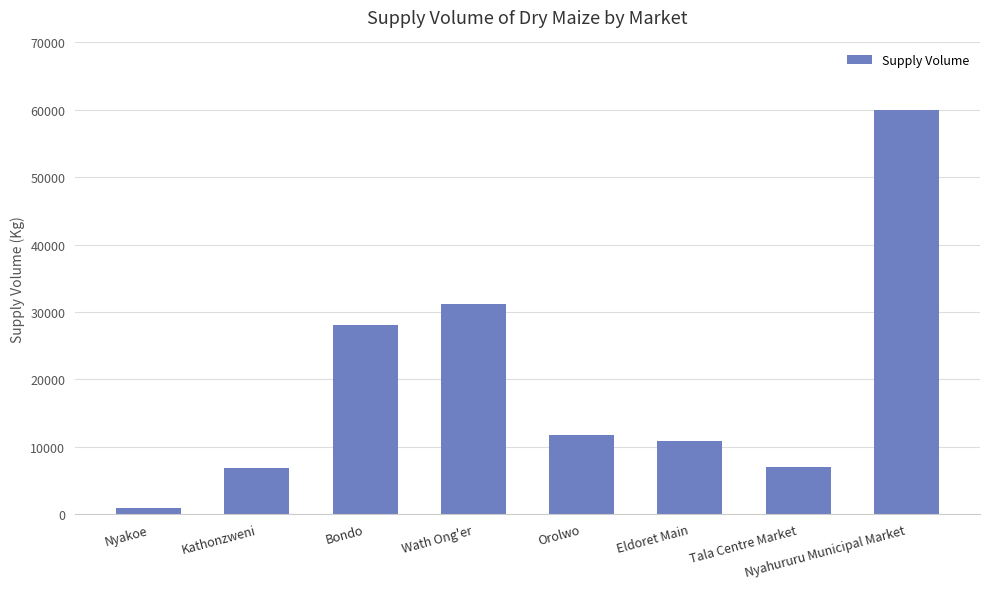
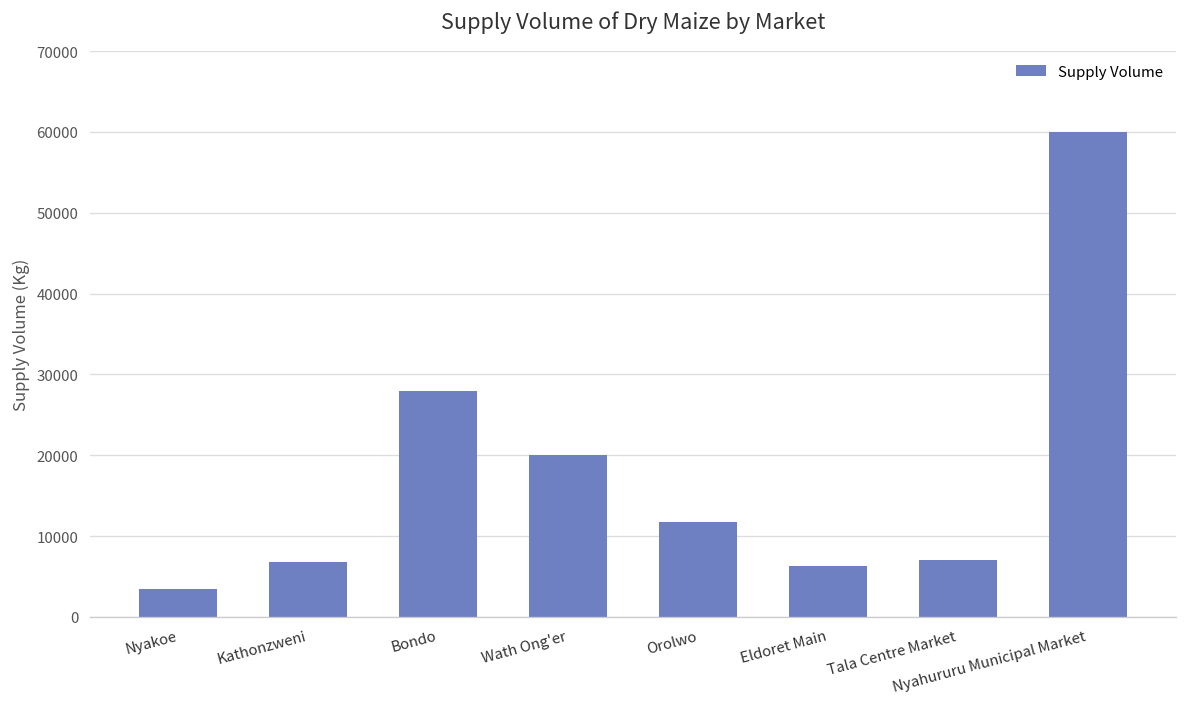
Nyakoe: 1000 -> 4000
Wath Ong'er: 31000 -> 20000
Eldoret Main: 11000 -> 6000
